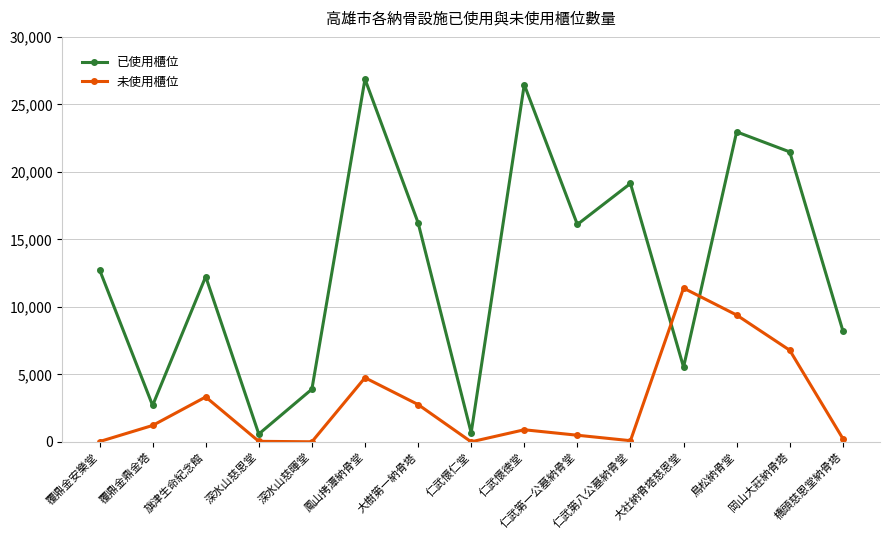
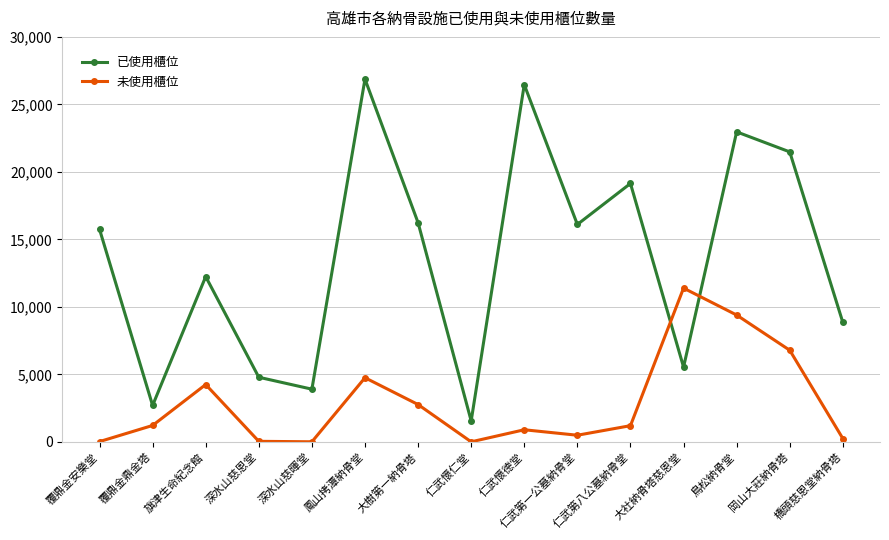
已使用櫃位, 覆鼎金安樂堂: 12,800 -> 15,700
未使用櫃位, 旗津生命紀念館: 3,300 -> 4,200
已使用櫃位, 深水山慈恩堂: 600 -> 4,800
已使用櫃位, 仁武懷仁堂: 700 -> 1,500
未使用櫃位, 仁武第八公墓納骨堂: 100 -> 1,200
已使用櫃位, 橋頭慈恩堂納骨塔: 8,200 -> 8,800
